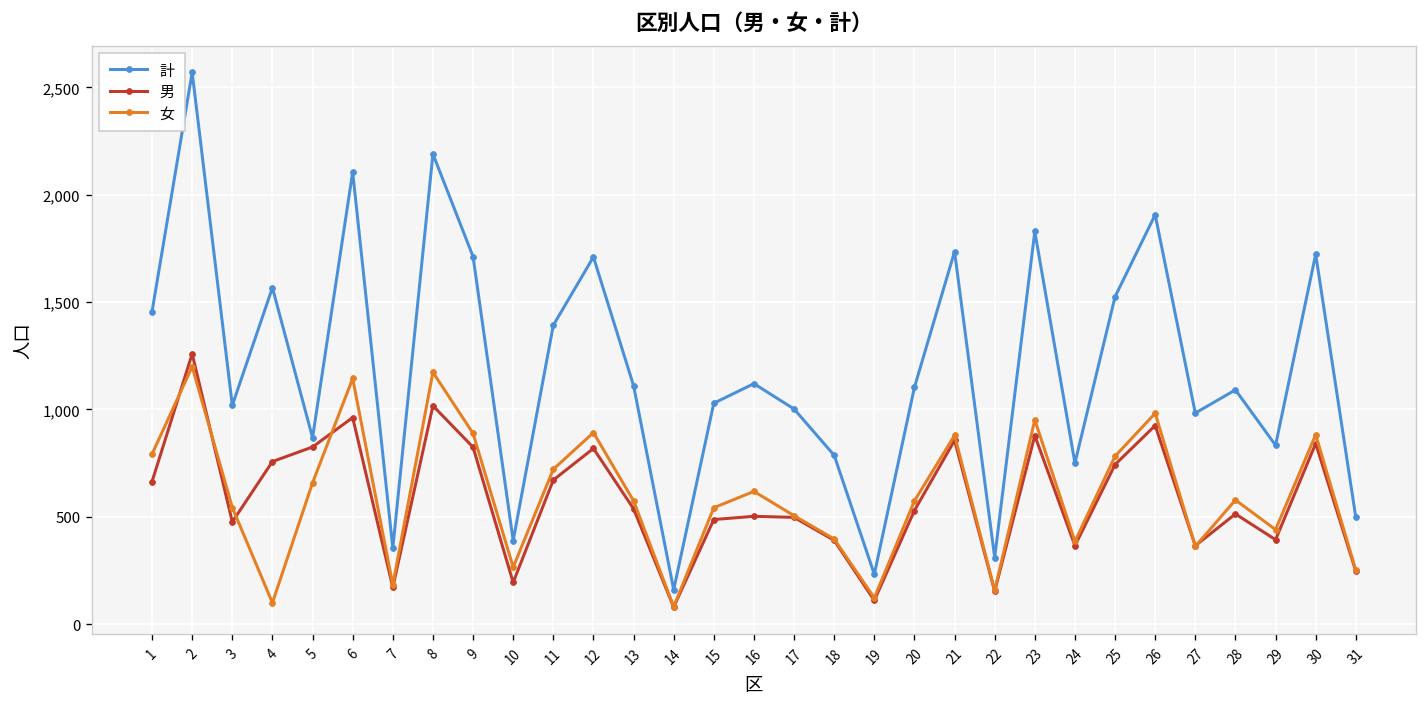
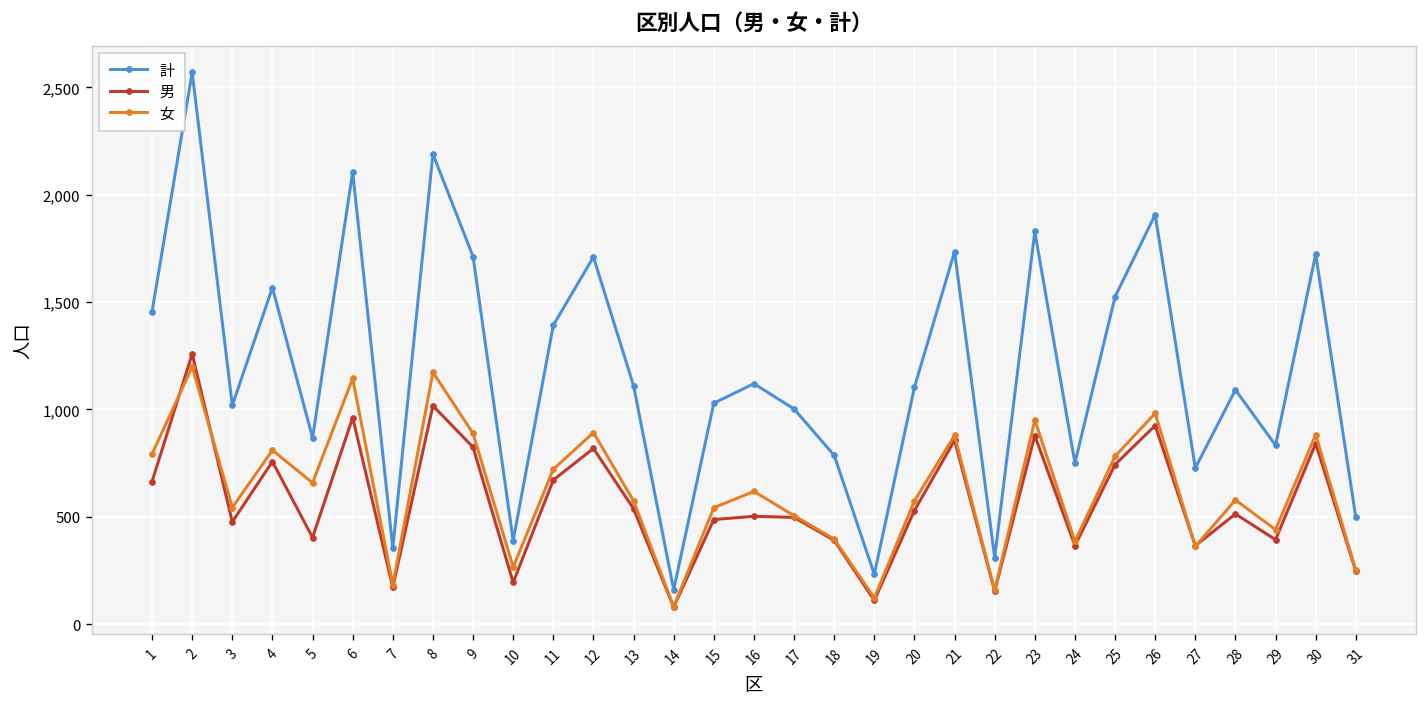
女, 4: 100 -> 810
男, 5: 830 -> 400
計, 27: 980 -> 730
